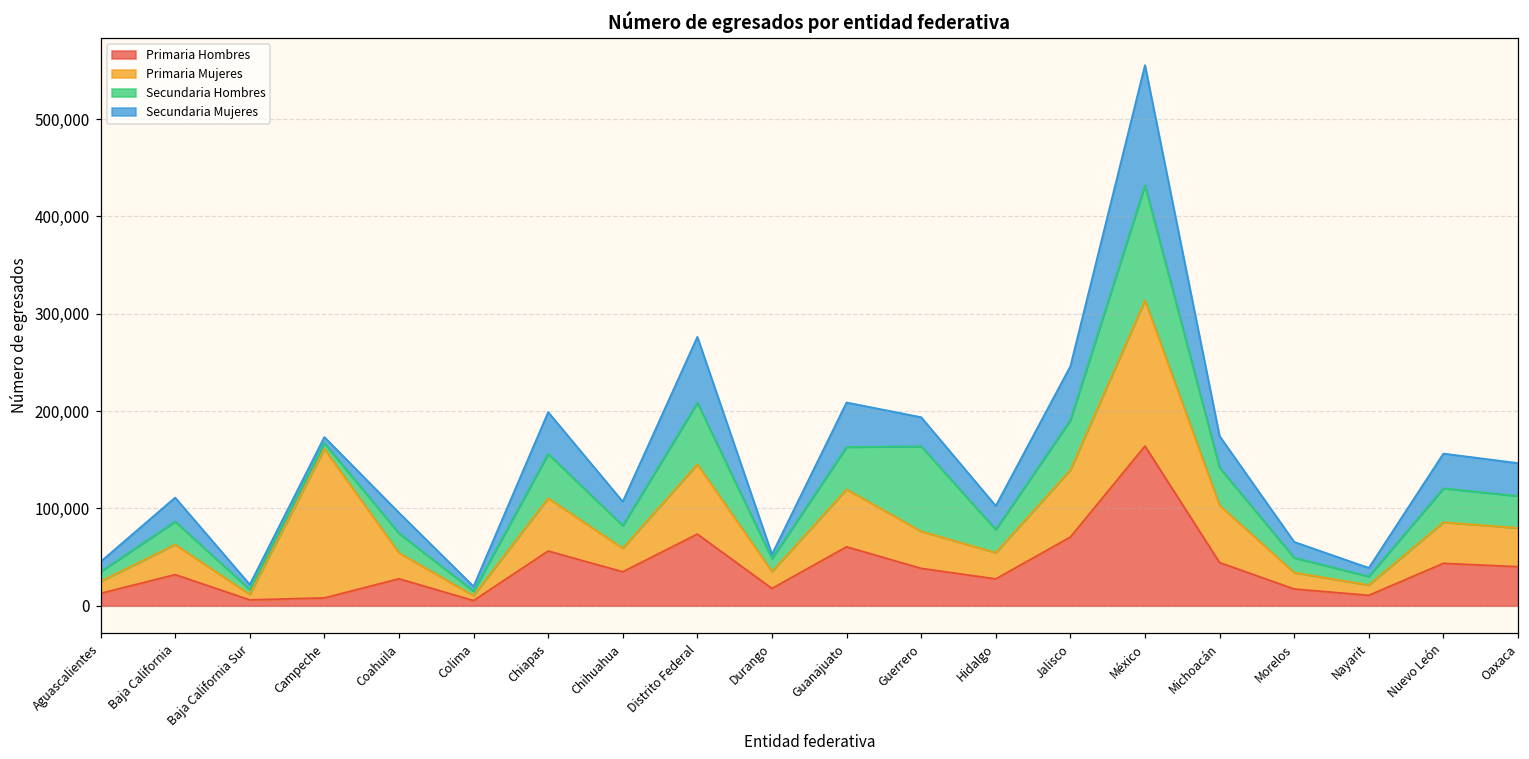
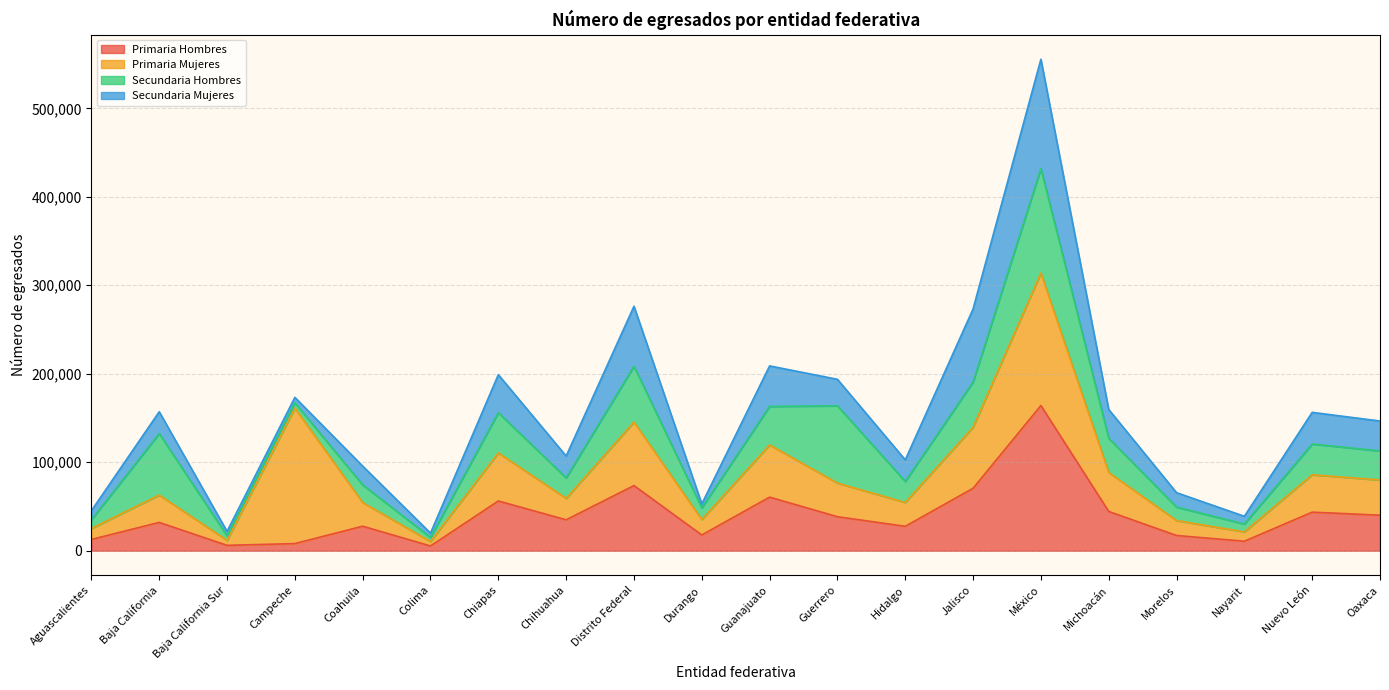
Secundaria Hombres, Baja California: 20,000 -> 70,000
Secundaria Mujeres, Jalisco: 60,000 -> 80,000
Primaria Mujeres, Michoacán: 60,000 -> 40,000
